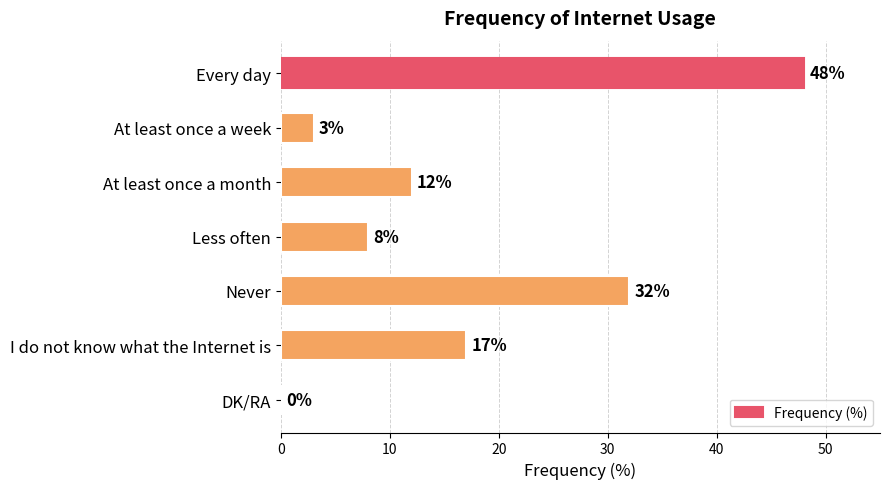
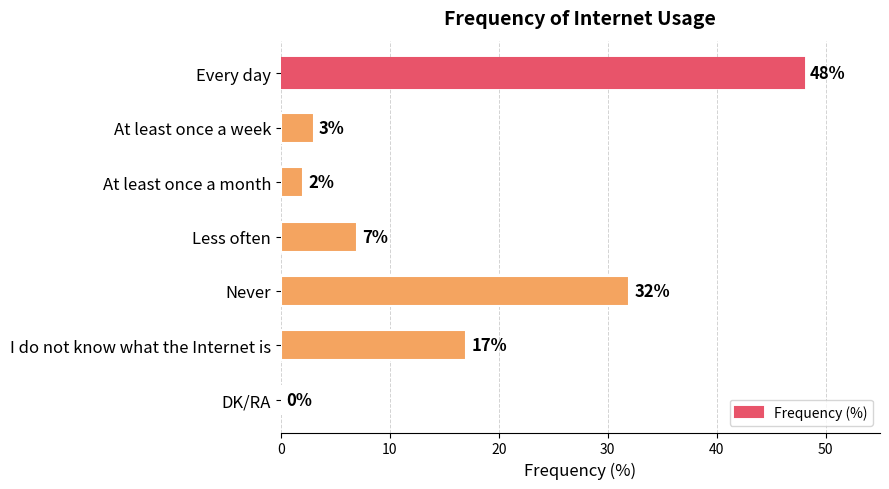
At least once a month: 12% -> 2%
Less often: 8% -> 7%
